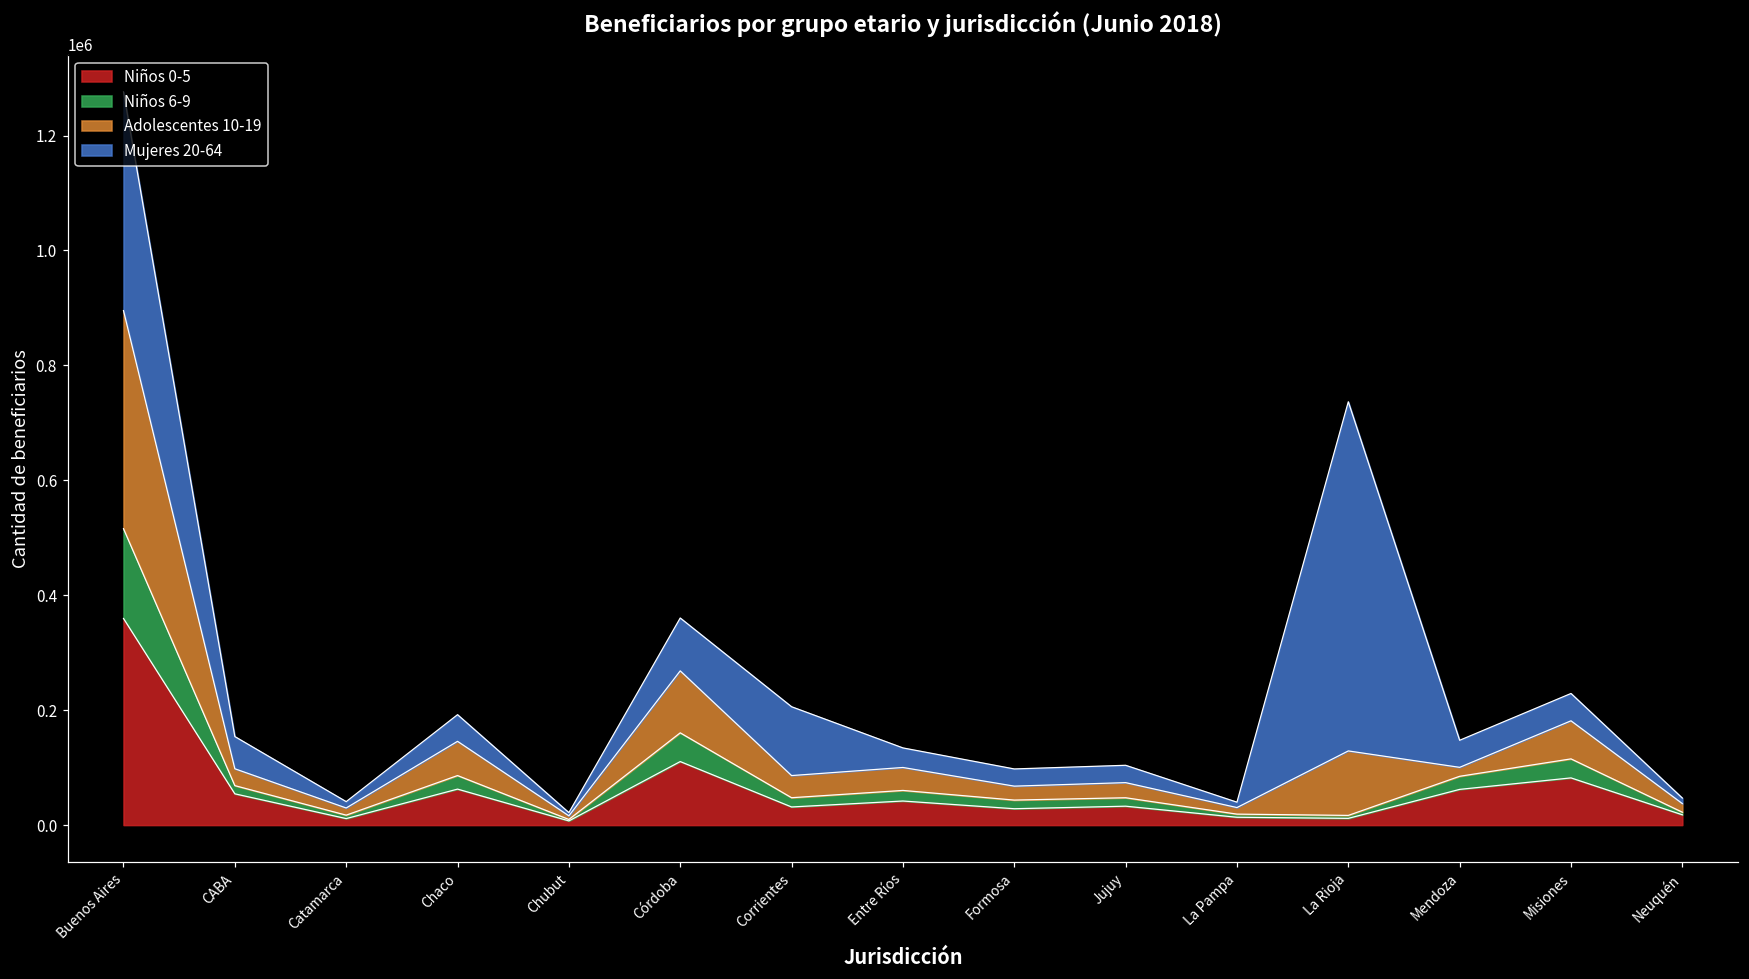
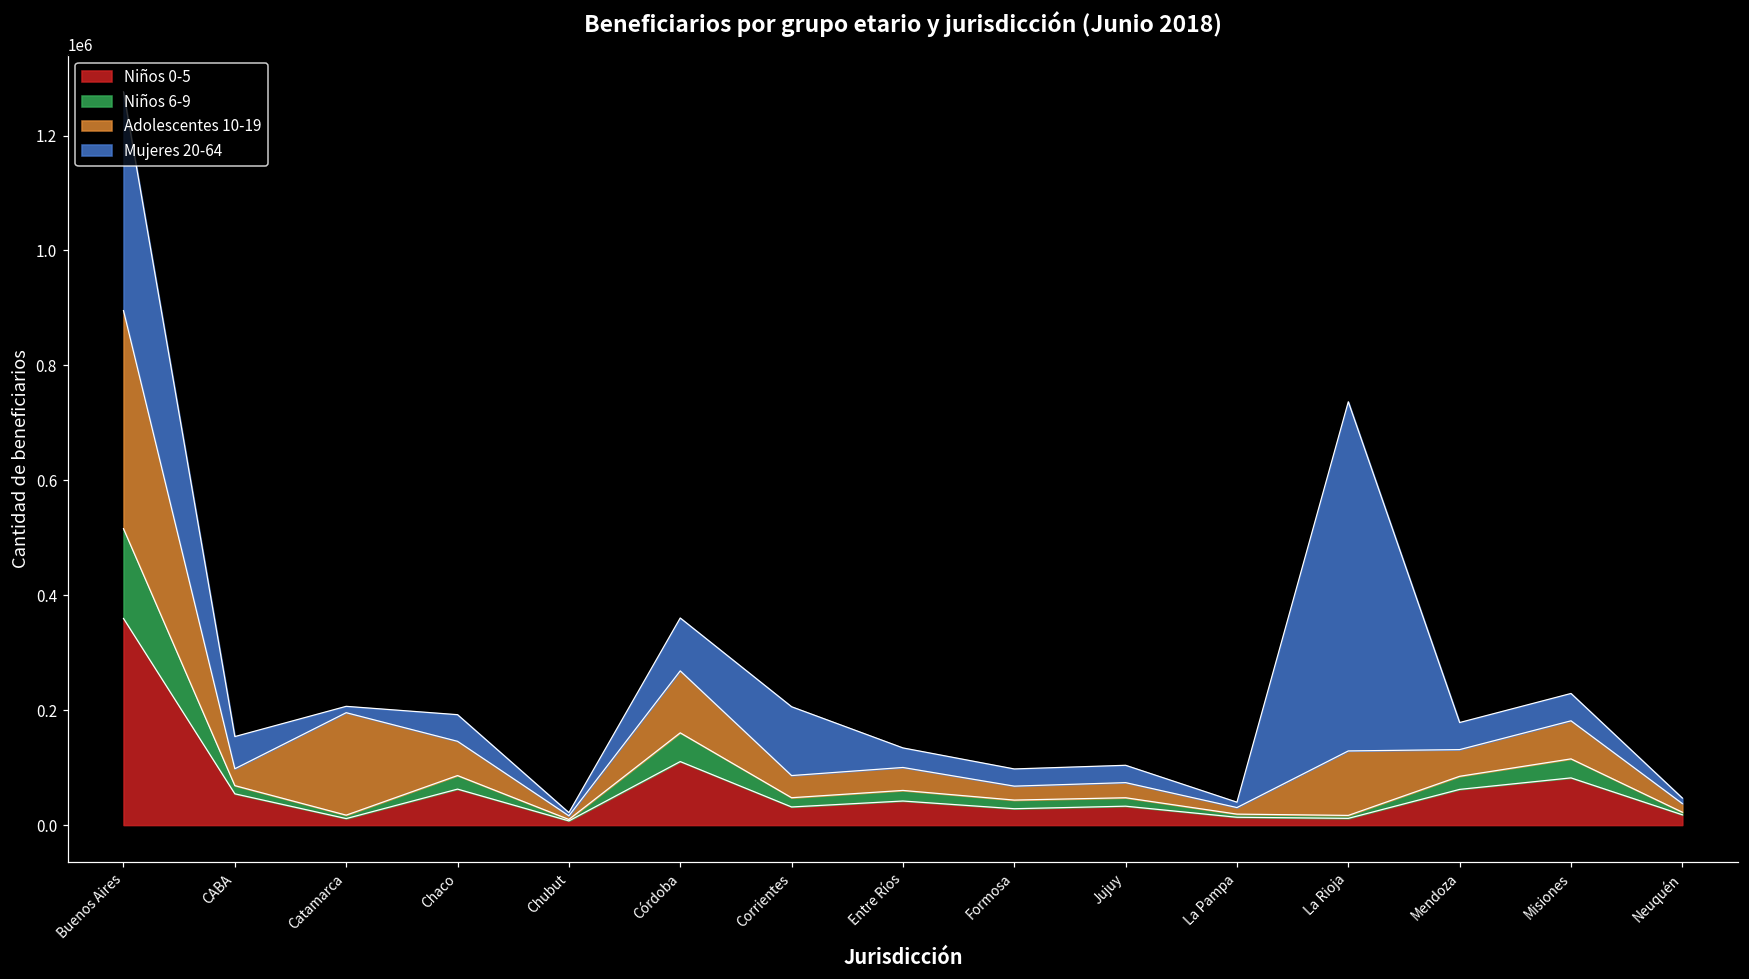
Adolescentes 10-19, Catamarca: 10000 -> 180000
Adolescentes 10-19, Mendoza: 20000 -> 50000
